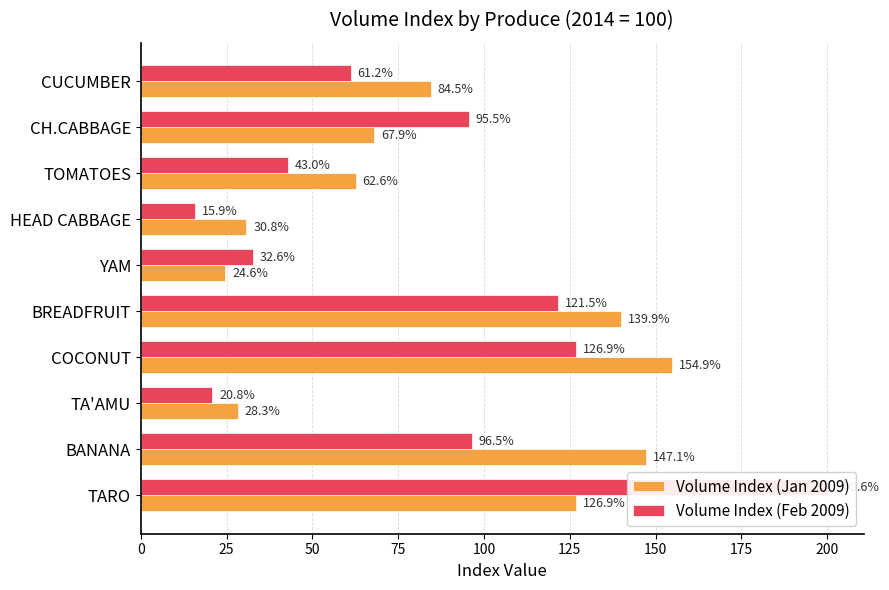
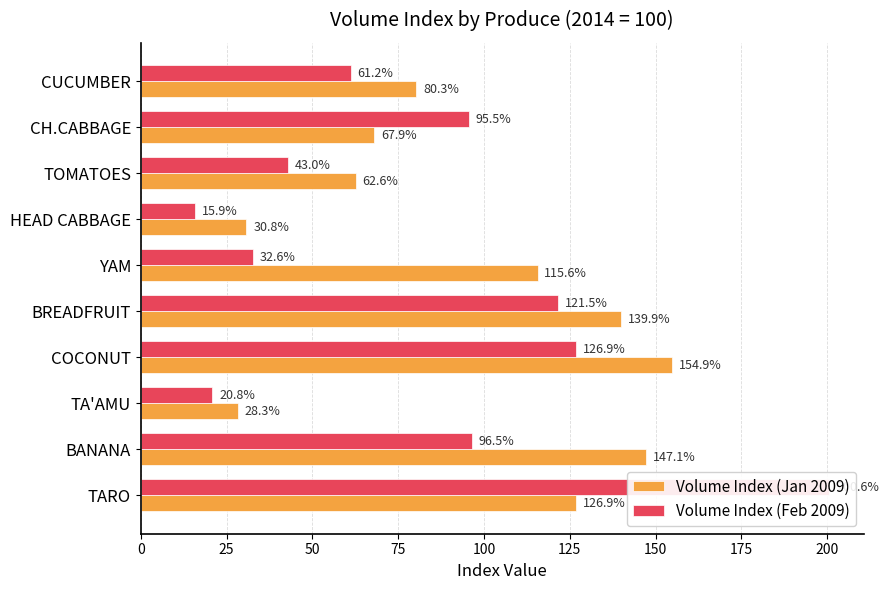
Volume Index (Jan 2009), CUCUMBER: 84.5% -> 80.3%
Volume Index (Jan 2009), YAM: 24.6% -> 115.6%
